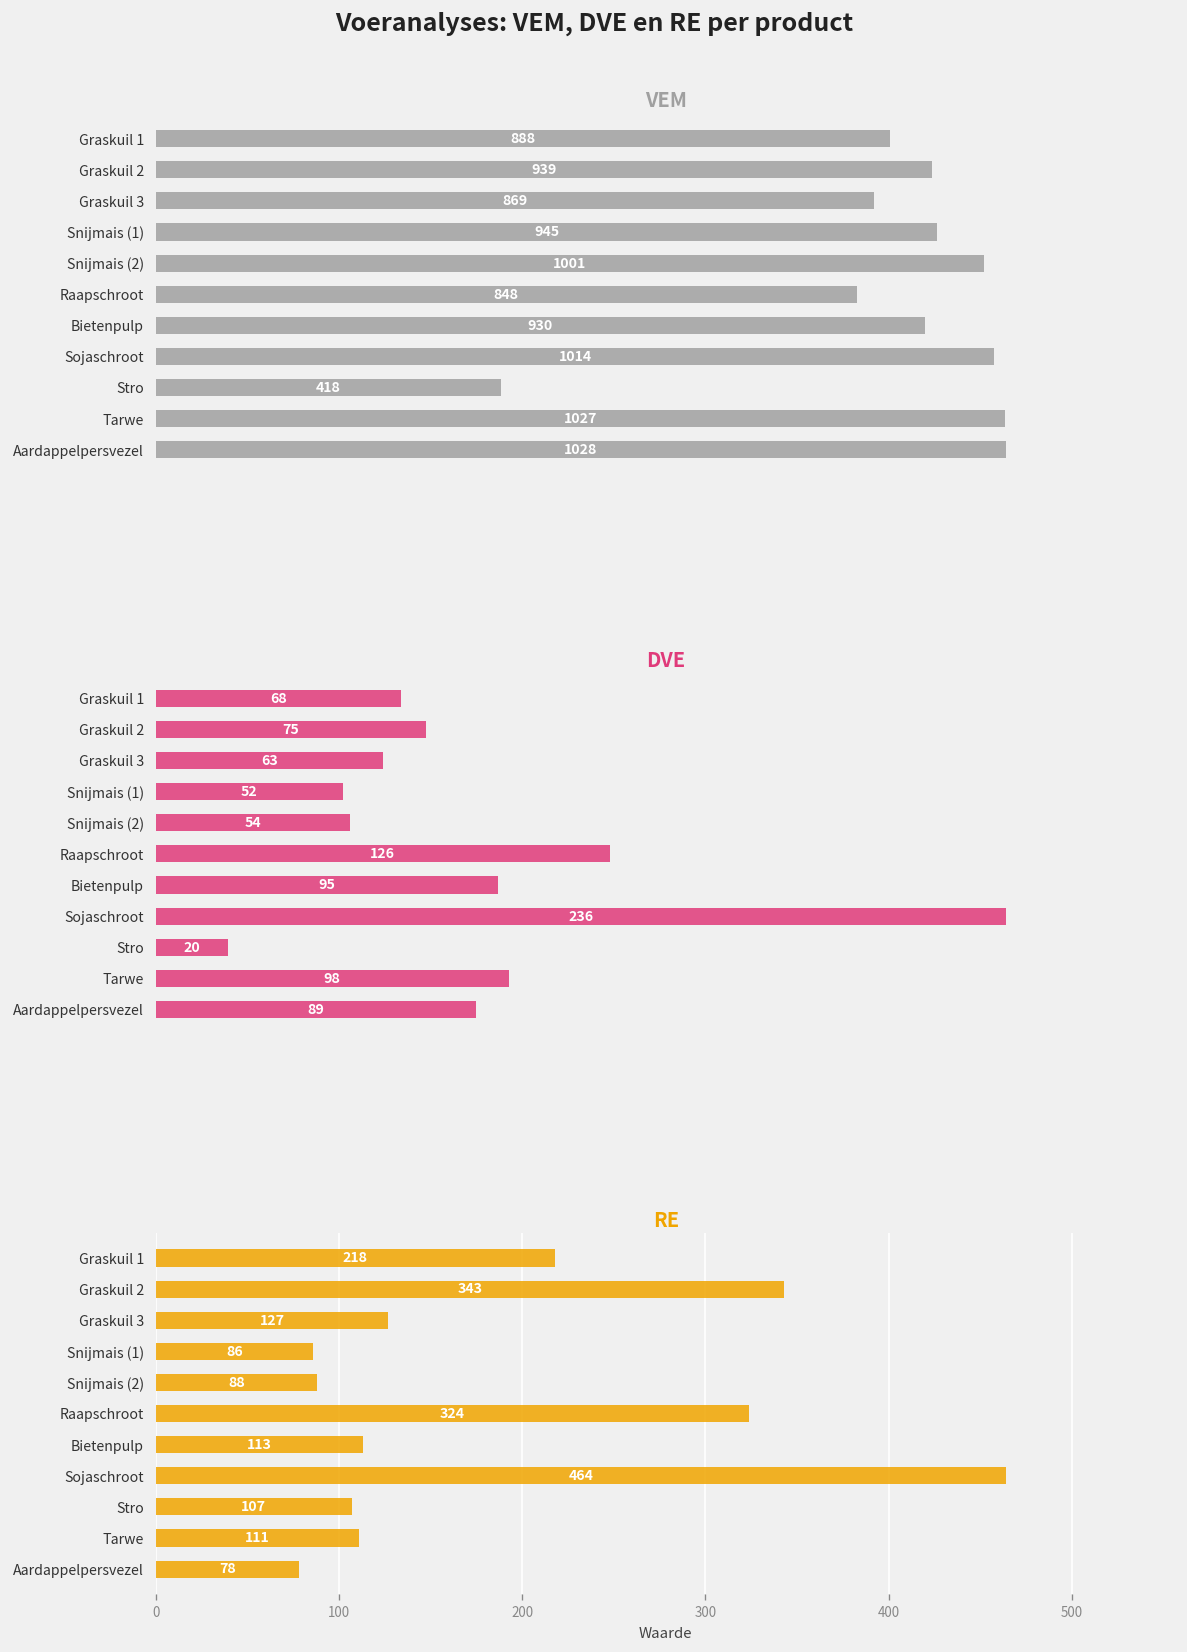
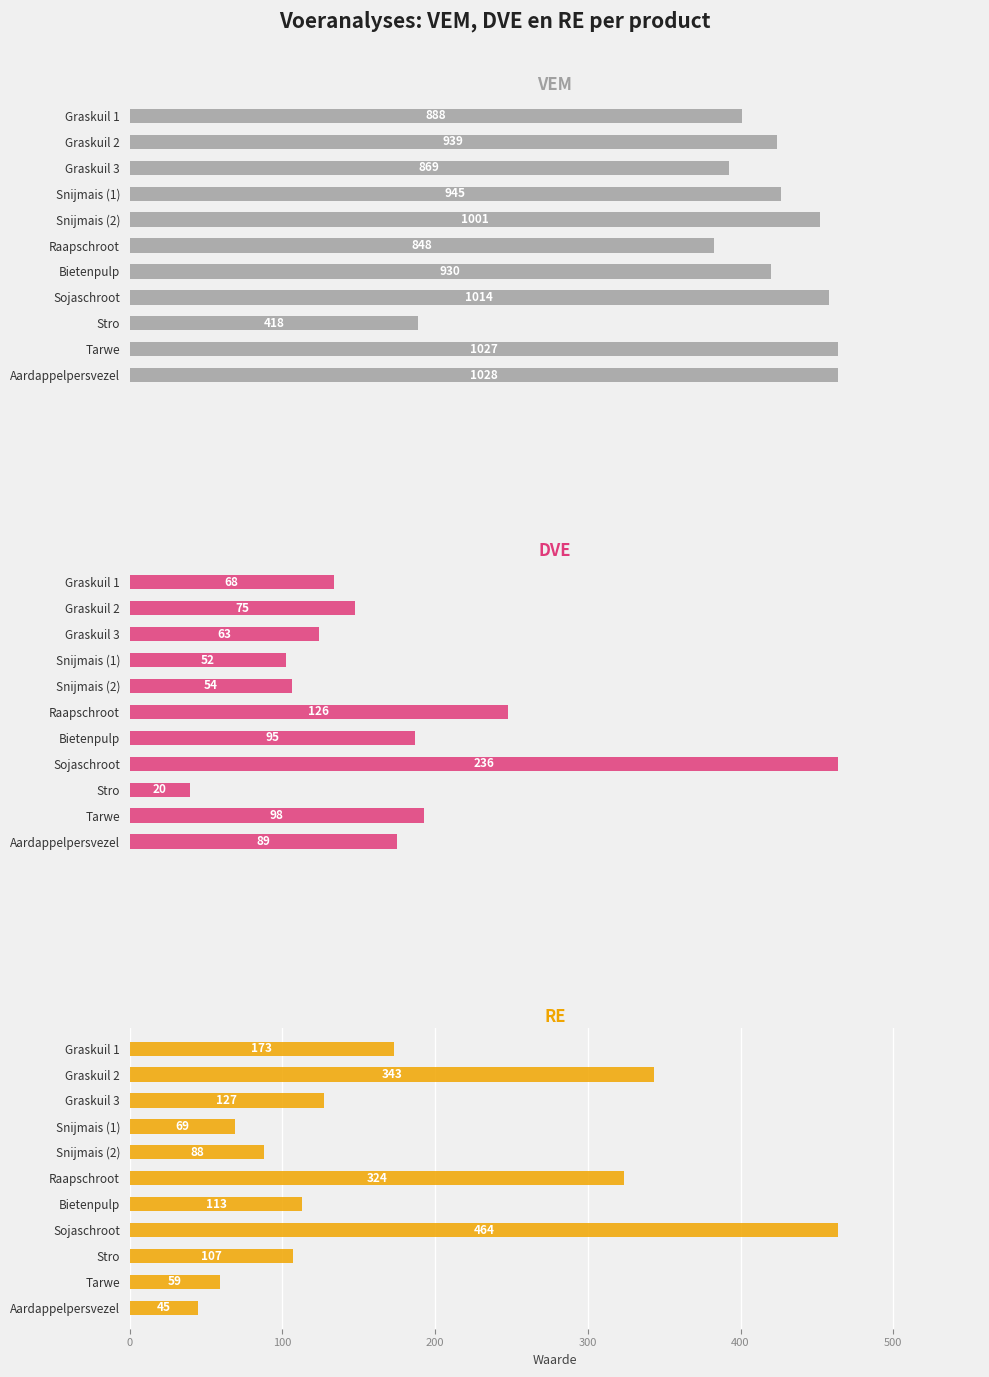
RE, Graskuil 1: 218 -> 173
RE, Snijmais (1): 86 -> 69
RE, Tarwe: 111 -> 59
RE, Aardappelpersvezel: 78 -> 45
